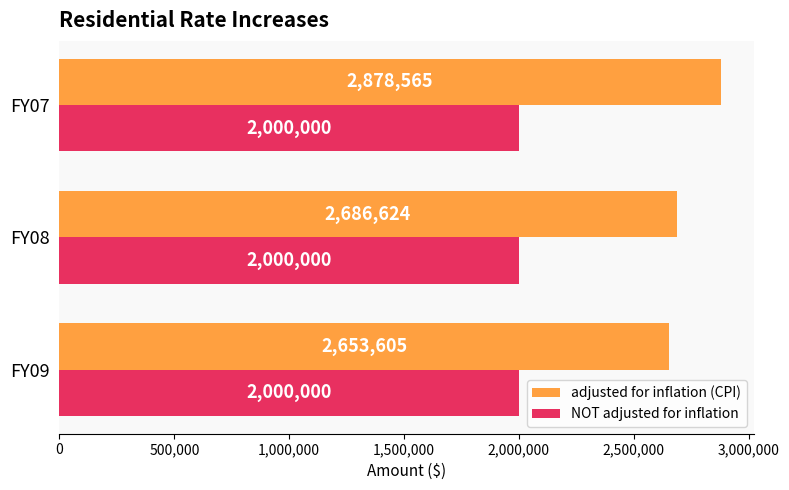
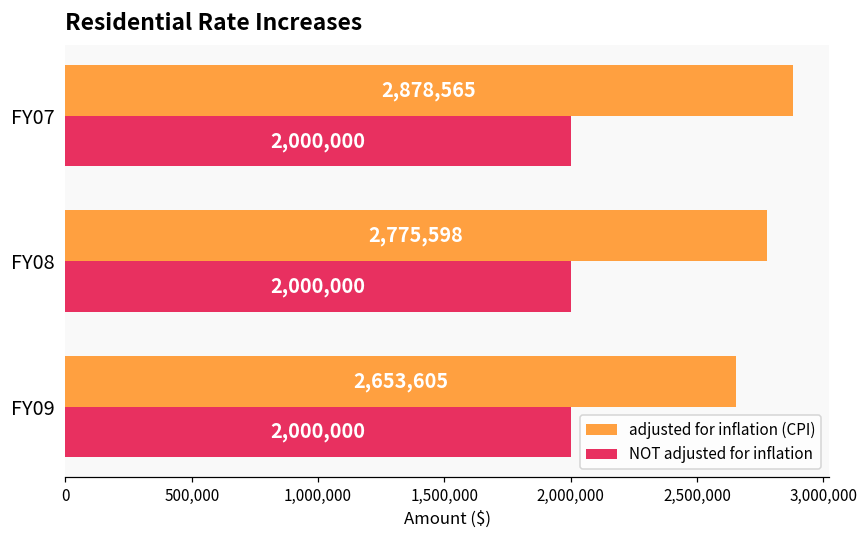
adjusted for inflation (CPI), FY08: 2,686,624 -> 2,775,598
